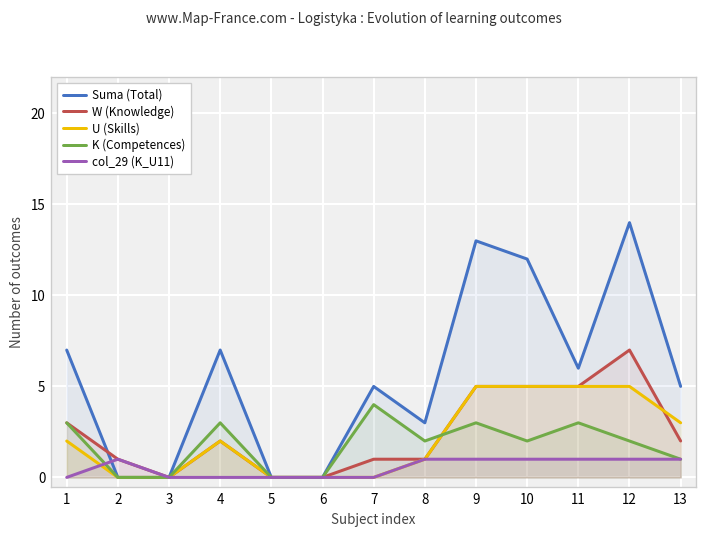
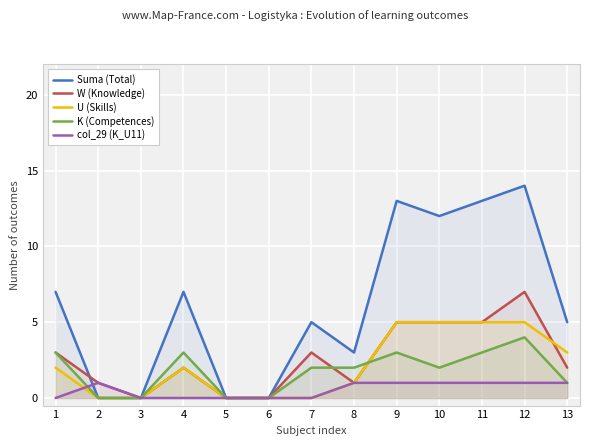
W (Knowledge), 7: 1 -> 3
K (Competences), 7: 4 -> 2
Suma (Total), 11: 6 -> 13
K (Competences), 12: 2 -> 4
